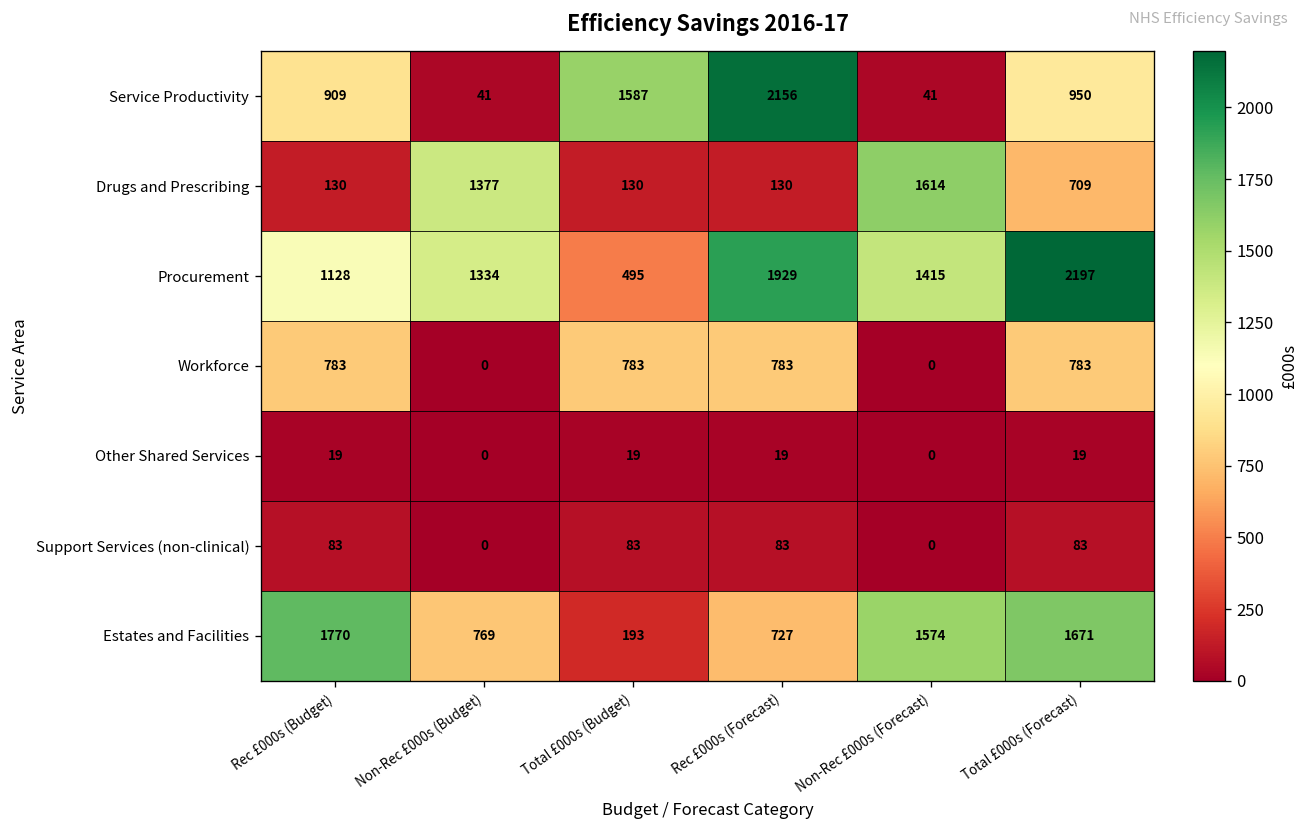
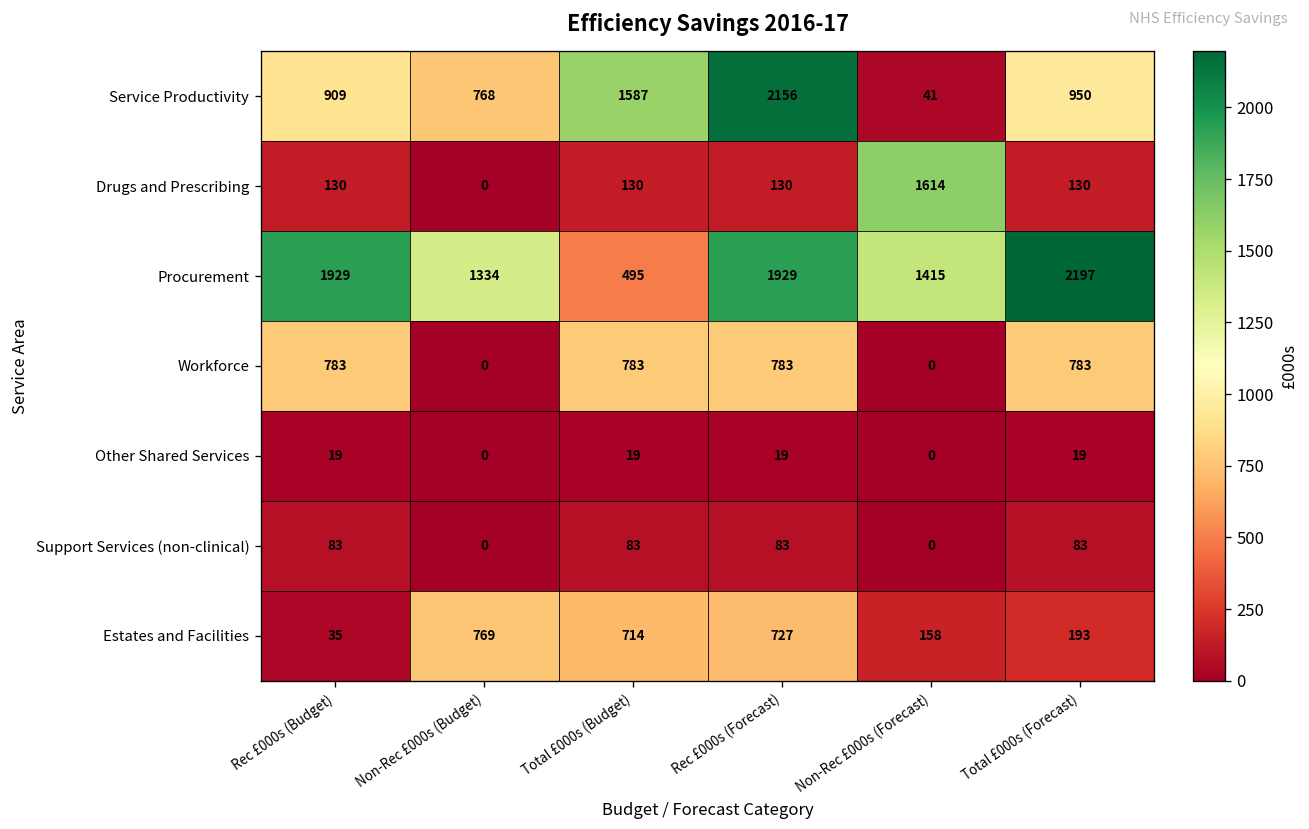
Service Productivity, Non-Rec £000s (Budget): 41 -> 768
Drugs and Prescribing, Non-Rec £000s (Budget): 1377 -> 0
Drugs and Prescribing, Total £000s (Forecast): 709 -> 130
Procurement, Rec £000s (Budget): 1128 -> 1929
Estates and Facilities, Rec £000s (Budget): 1770 -> 35
Estates and Facilities, Total £000s (Budget): 193 -> 714
Estates and Facilities, Non-Rec £000s (Forecast): 1574 -> 158
Estates and Facilities, Total £000s (Forecast): 1671 -> 193
